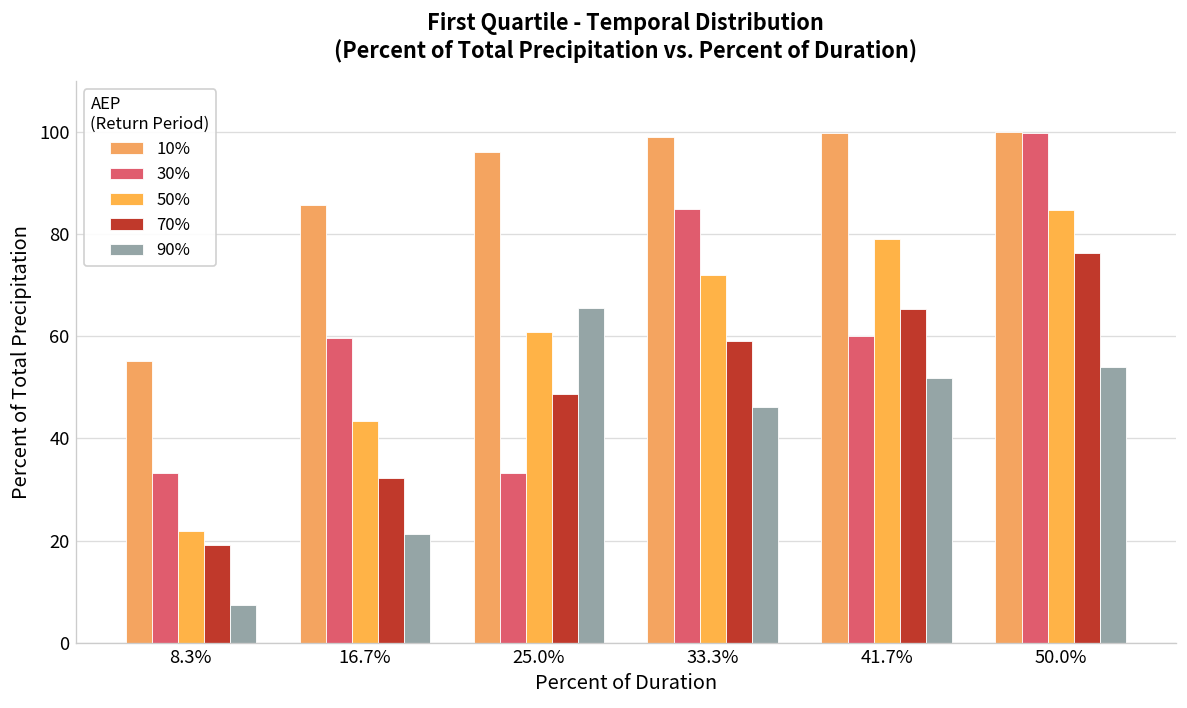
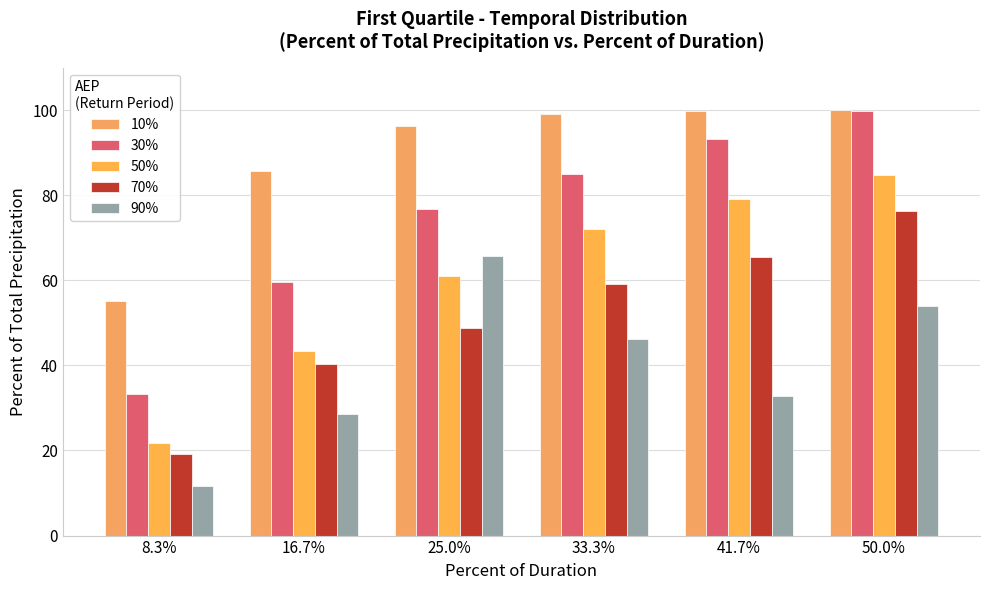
90%, 8.3%: 7 -> 12
70%, 16.7%: 32 -> 40
90%, 16.7%: 21 -> 29
30%, 25.0%: 33 -> 77
30%, 41.7%: 60 -> 93
90%, 41.7%: 52 -> 33
